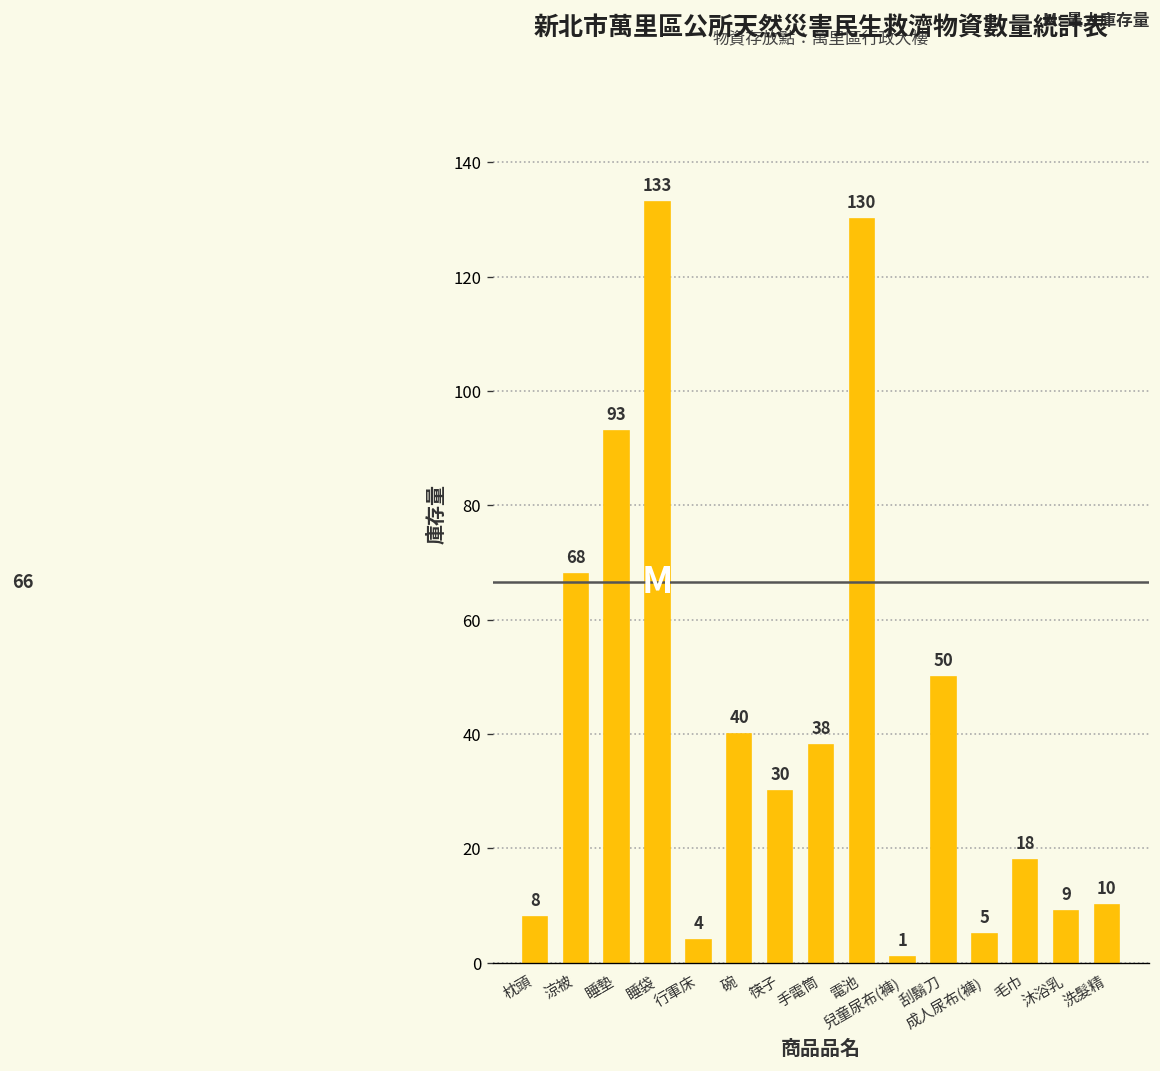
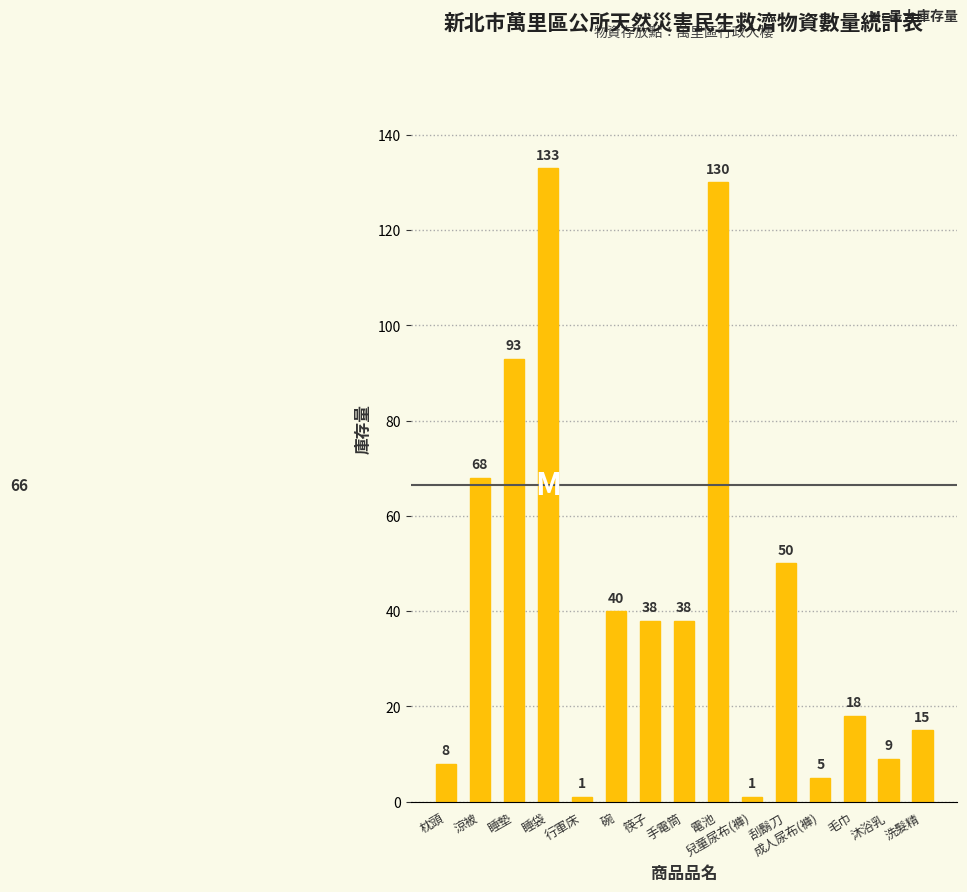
行軍床: 4 -> 1
筷子: 30 -> 38
洗髮精: 10 -> 15
